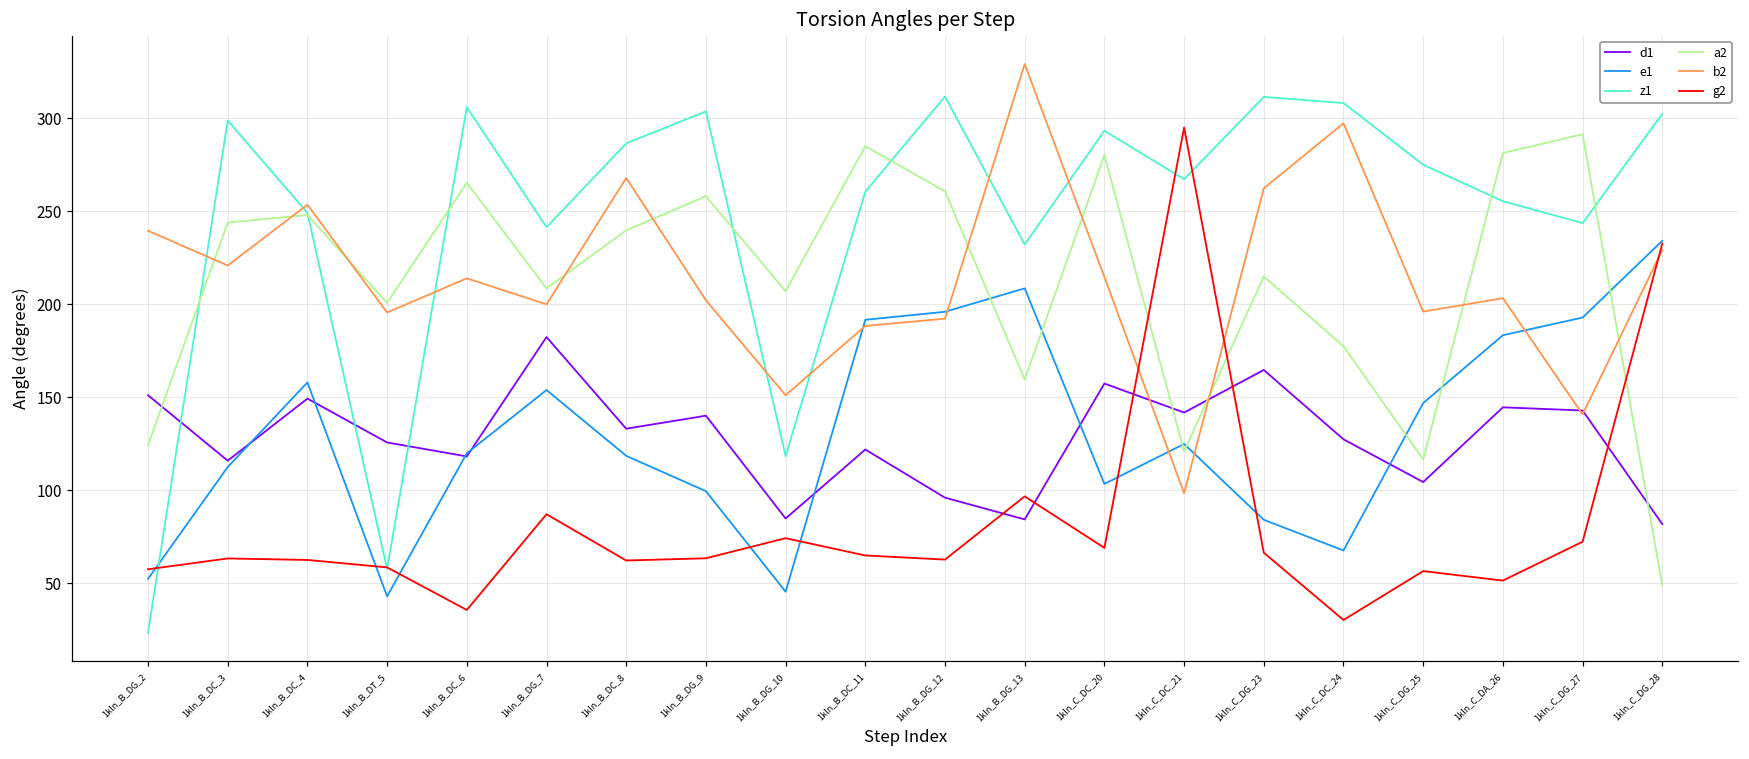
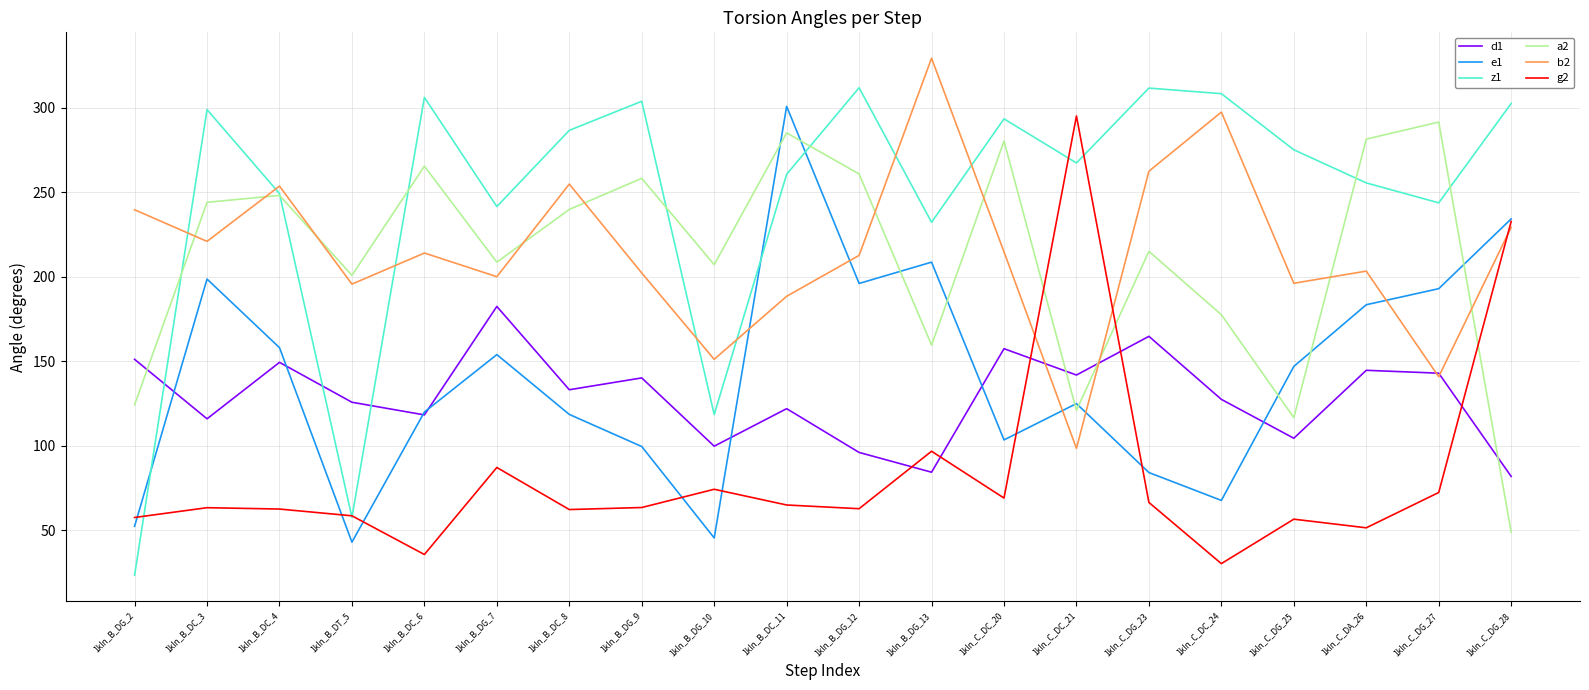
e1, 1kln_B_DC_3: 113 -> 199
b2, 1kln_B_DC_8: 268 -> 255
d1, 1kln_B_DG_10: 85 -> 100
e1, 1kln_B_DC_11: 192 -> 301
b2, 1kln_B_DG_12: 192 -> 213
